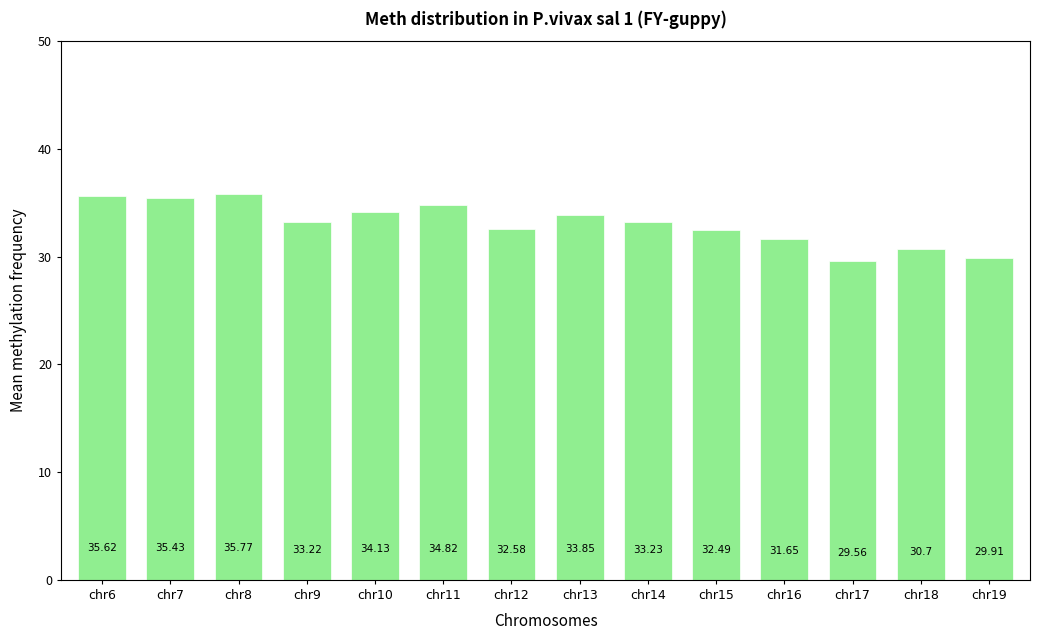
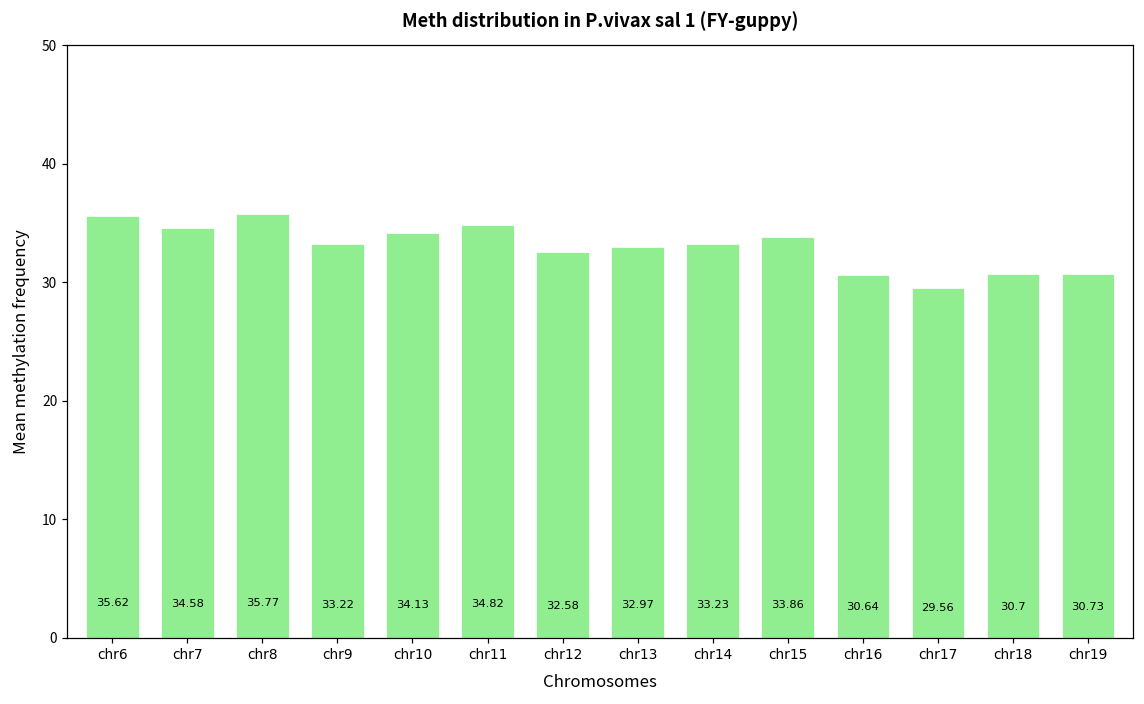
chr7: 35.43 -> 34.58
chr13: 33.85 -> 32.97
chr15: 32.49 -> 33.86
chr16: 31.65 -> 30.64
chr19: 29.91 -> 30.73
